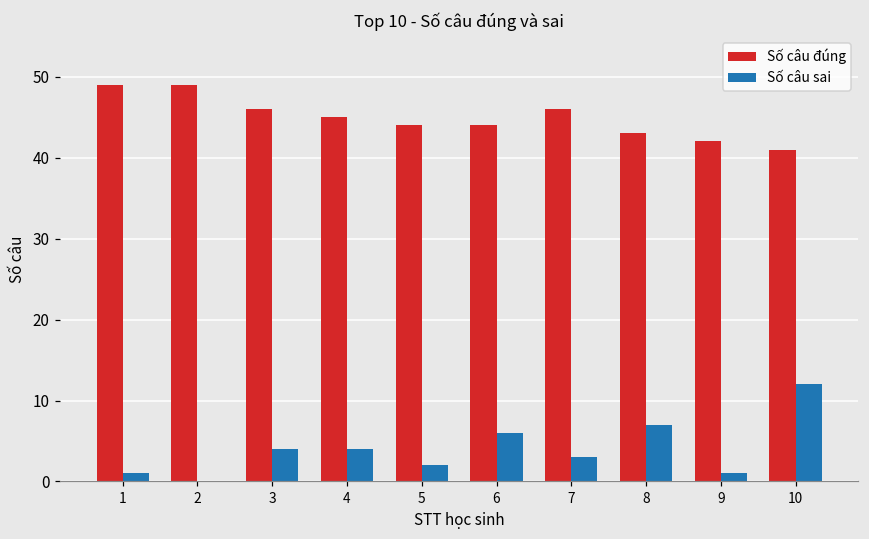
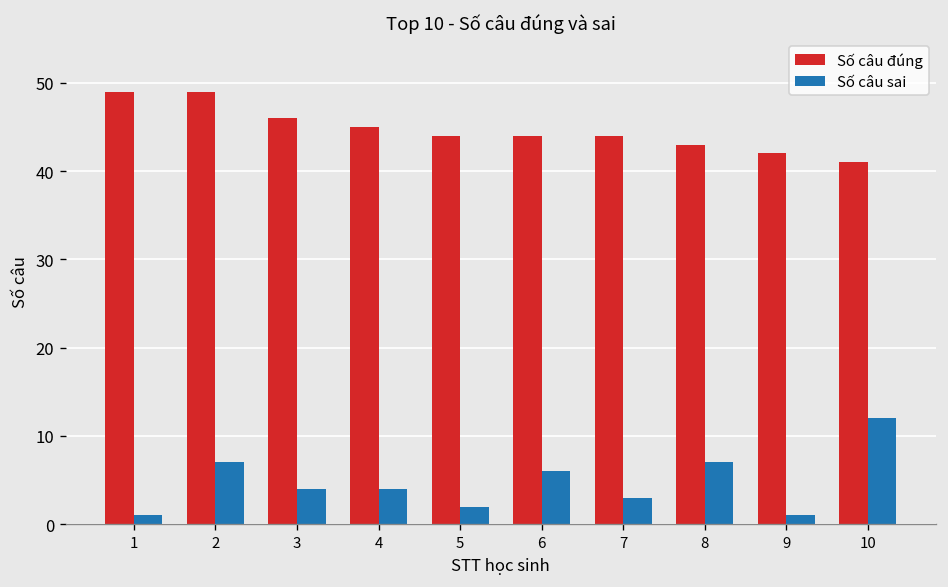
Số câu sai, 2: 0 -> 7
Số câu đúng, 7: 46 -> 44
